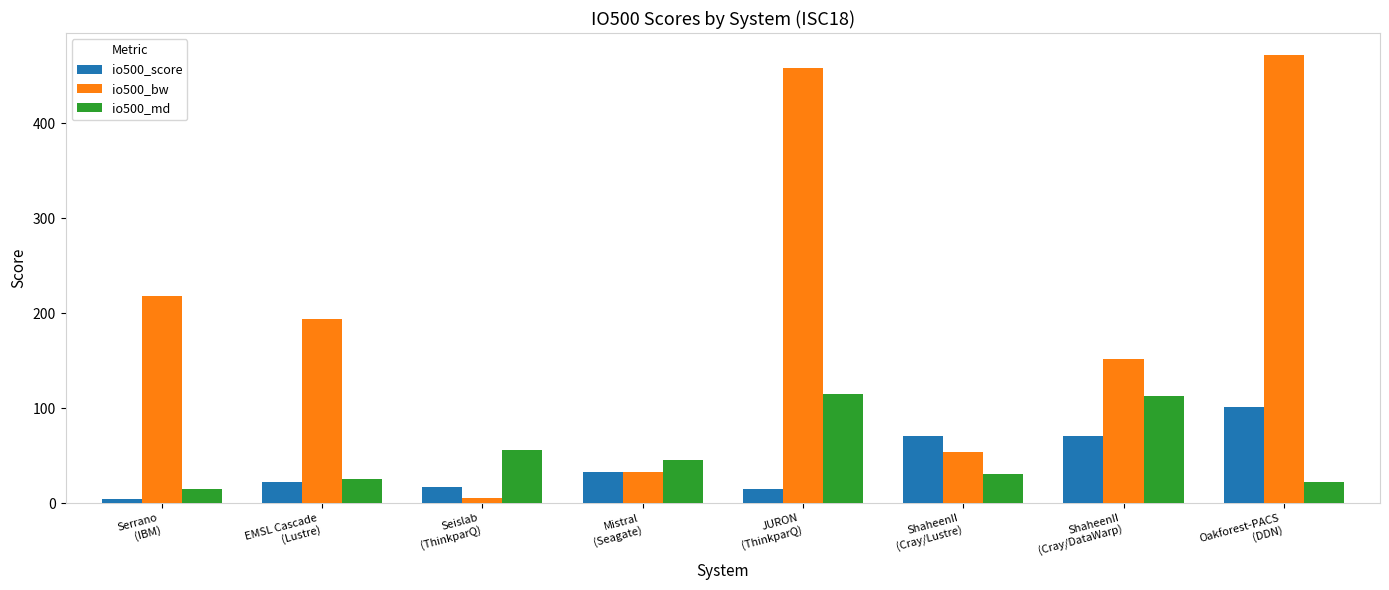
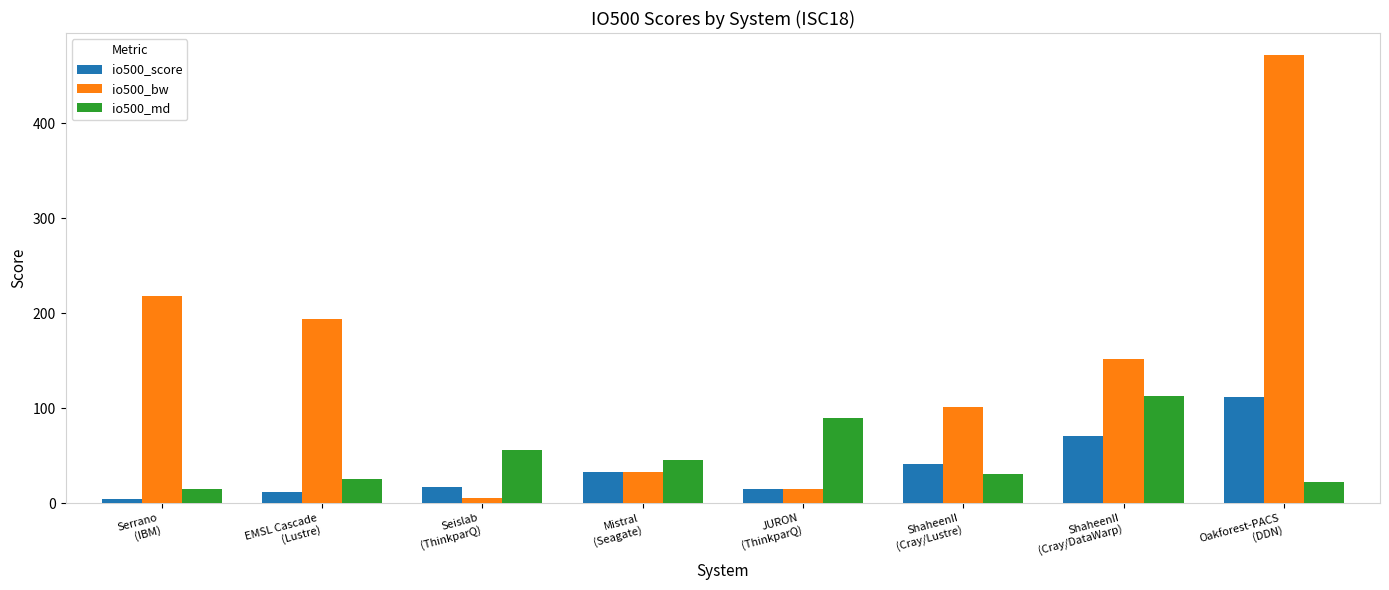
io500_score, EMSL Cascade (Lustre): 20 -> 10
io500_bw, JURON (ThinkparQ): 460 -> 10
io500_md, JURON (ThinkparQ): 110 -> 90
io500_score, ShaheenII (Cray/Lustre): 70 -> 40
io500_bw, ShaheenII (Cray/Lustre): 50 -> 100
io500_score, Oakforest-PACS (DDN): 100 -> 110
